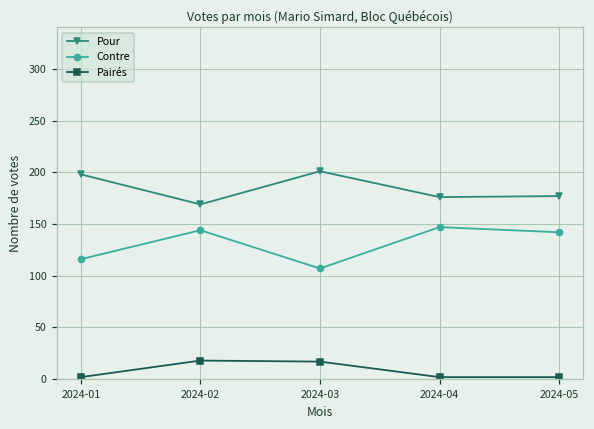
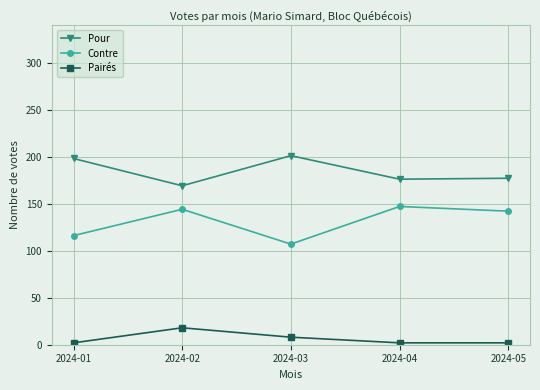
Pairés, 2024-03: 20 -> 10
